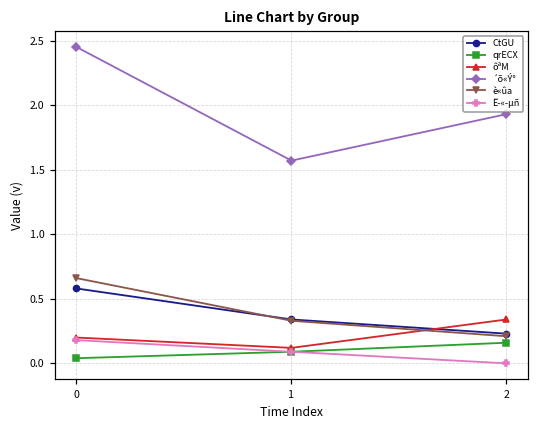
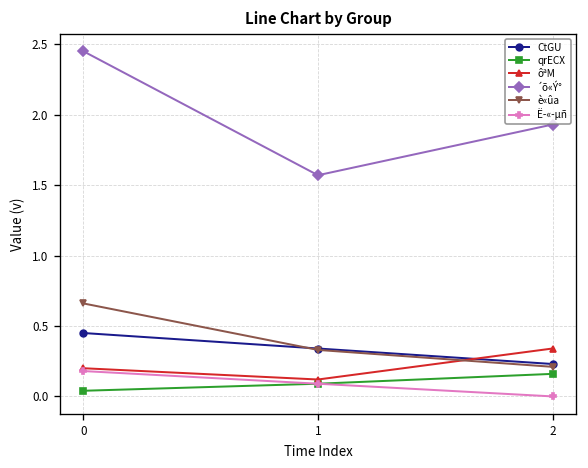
CtGU, 0: 0.58 -> 0.45
